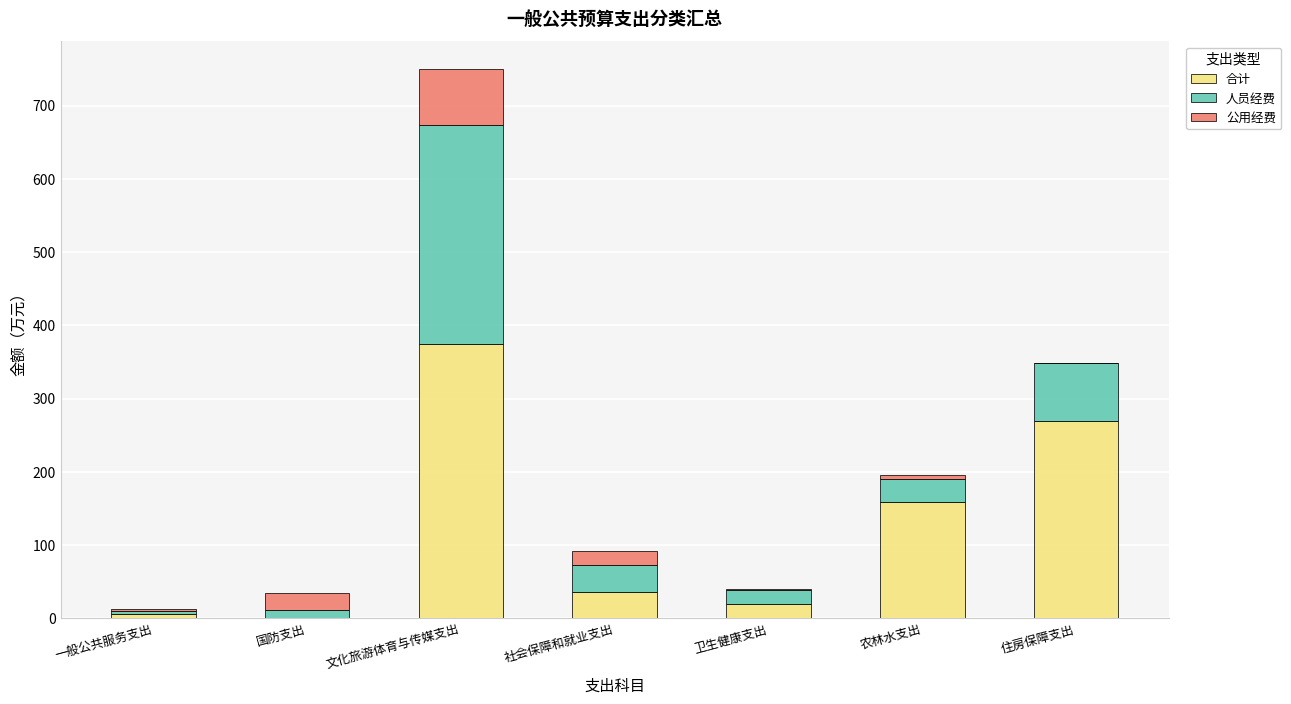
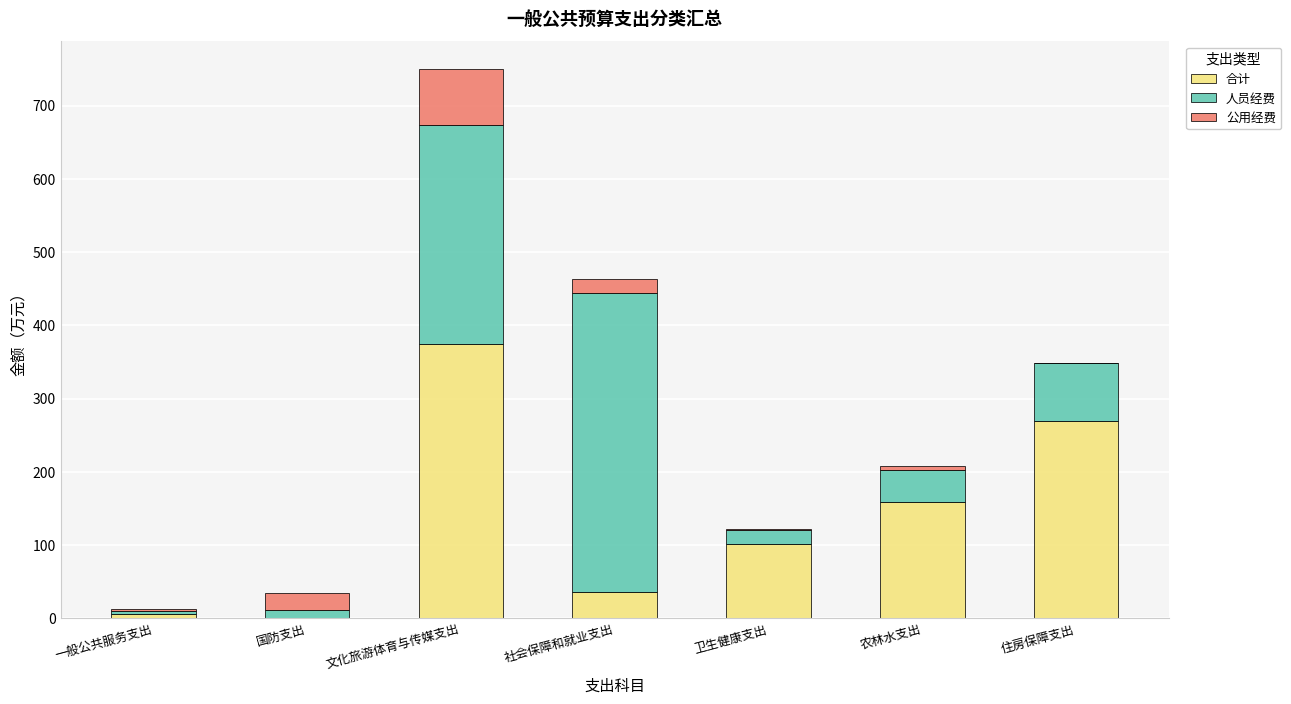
人员经费, 社会保障和就业支出: 40 -> 410
合计, 卫生健康支出: 20 -> 100
人员经费, 农林水支出: 30 -> 40
